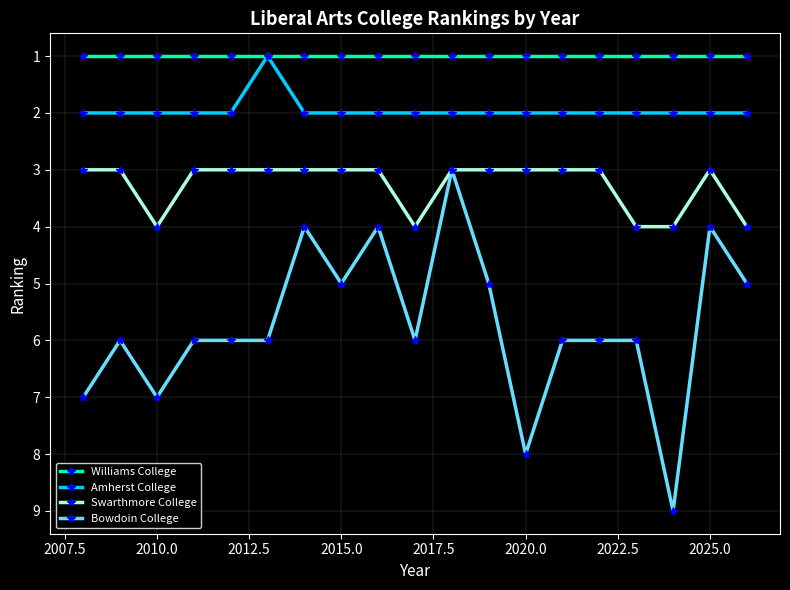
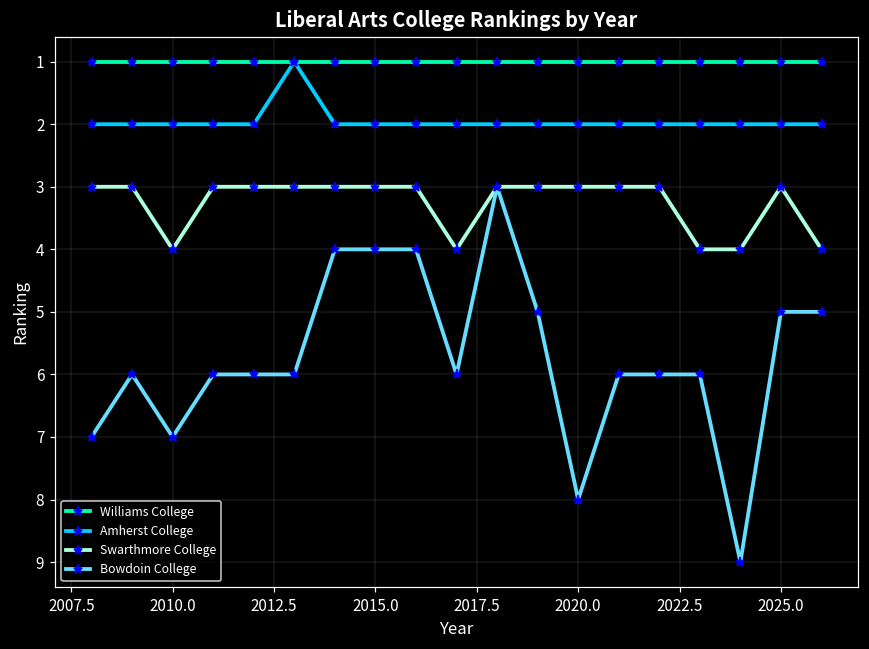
Bowdoin College, 2015.0: 5 -> 4
Bowdoin College, 2025.0: 4 -> 5
